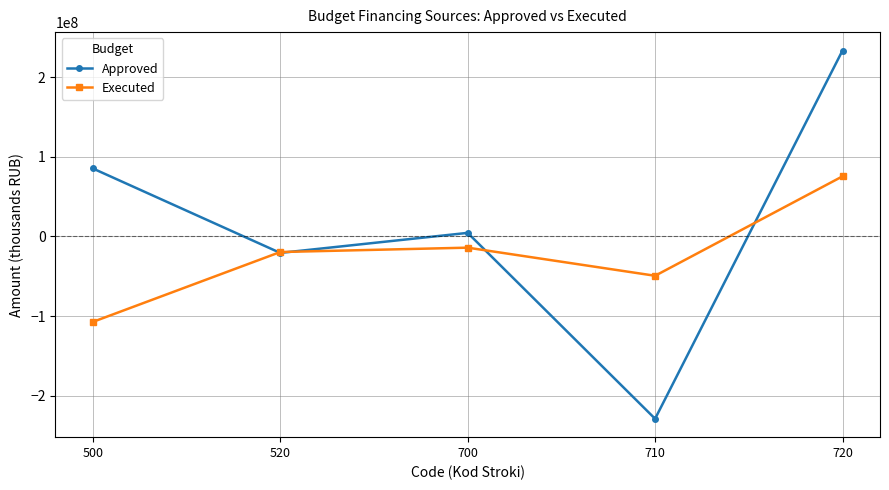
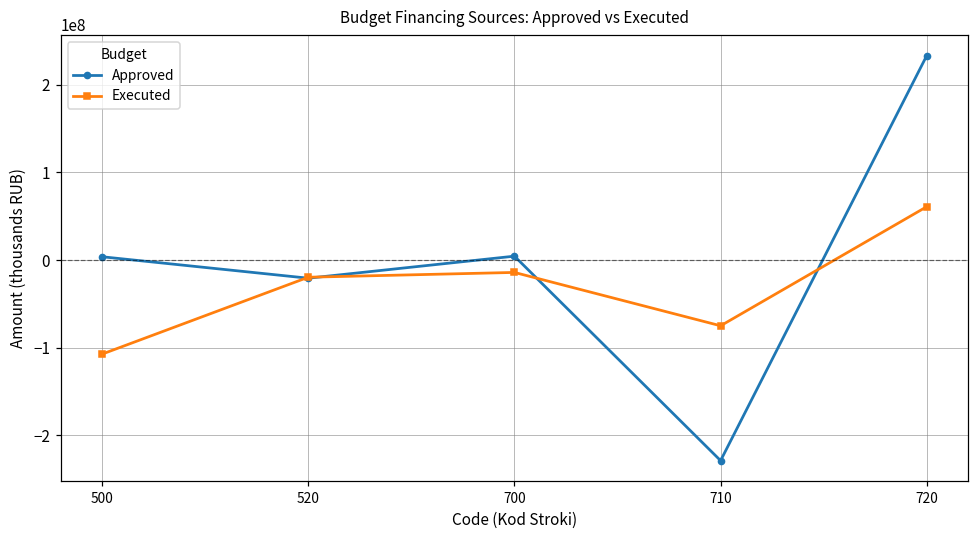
Approved, 500: 90000000 -> 0
Executed, 710: -50000000 -> -80000000
Executed, 720: 80000000 -> 60000000
